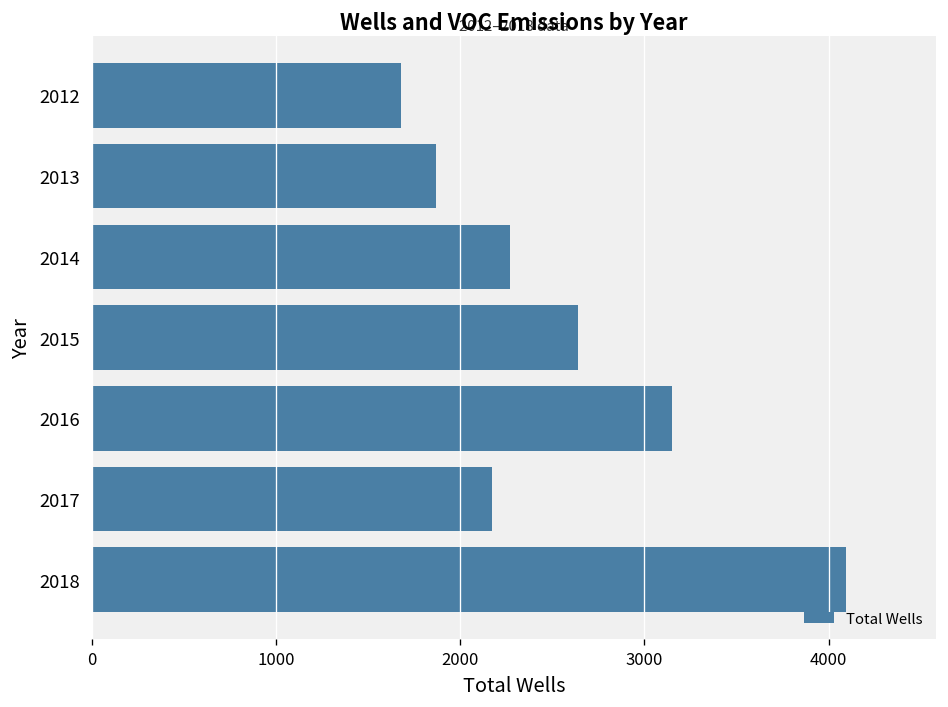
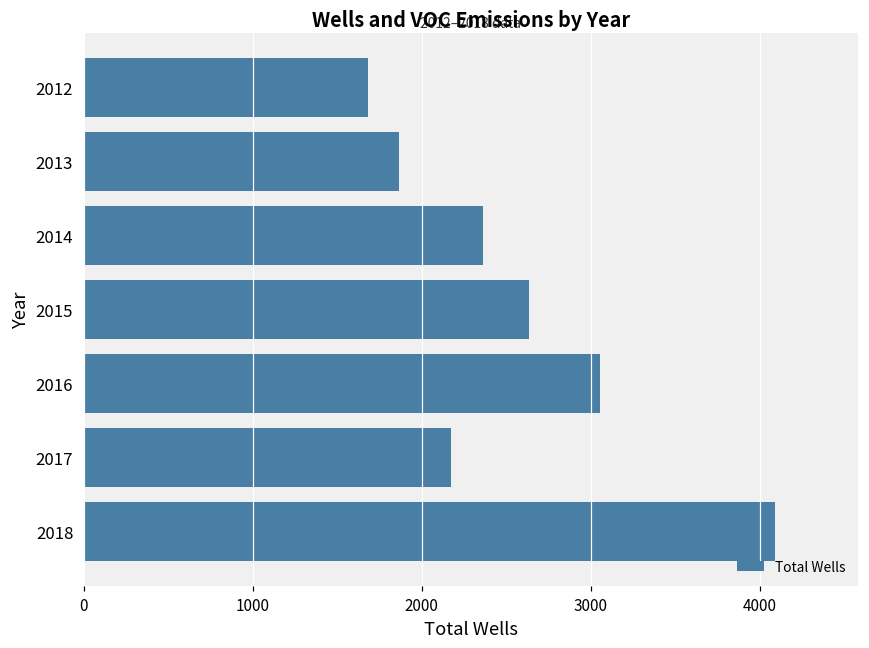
2014: 2270 -> 2360
2016: 3150 -> 3060
